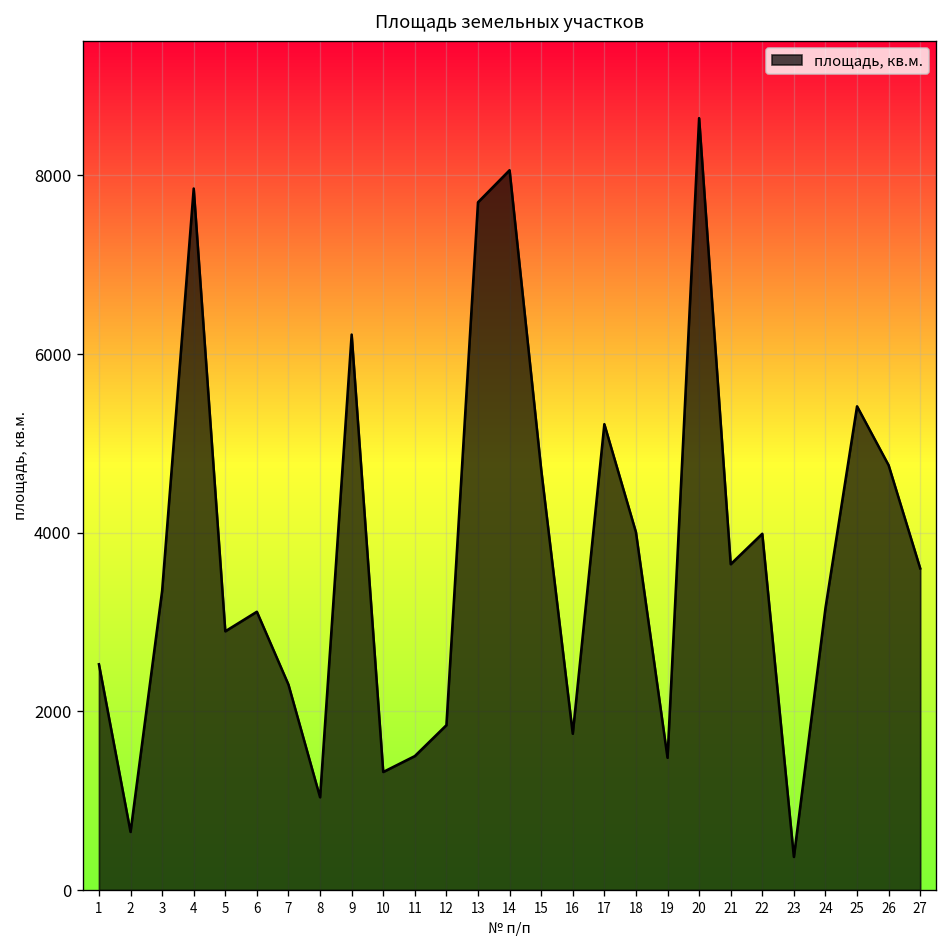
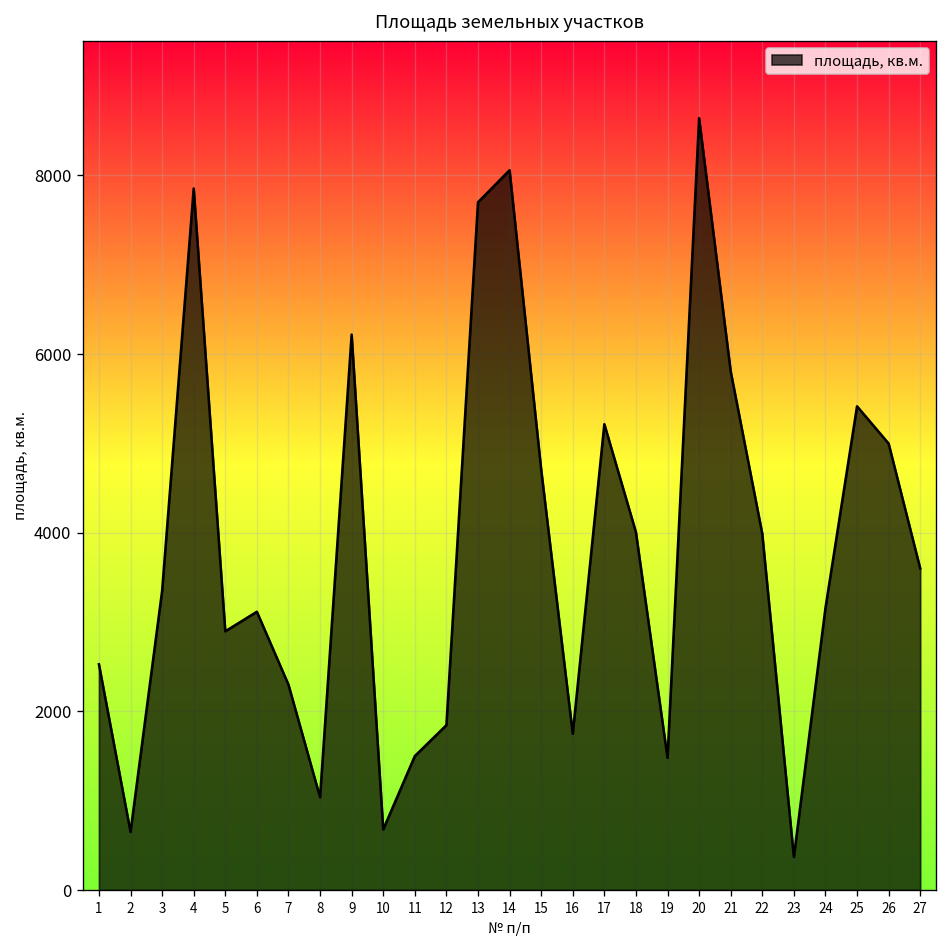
10: 1300 -> 700
21: 3600 -> 5800
26: 4800 -> 5000
